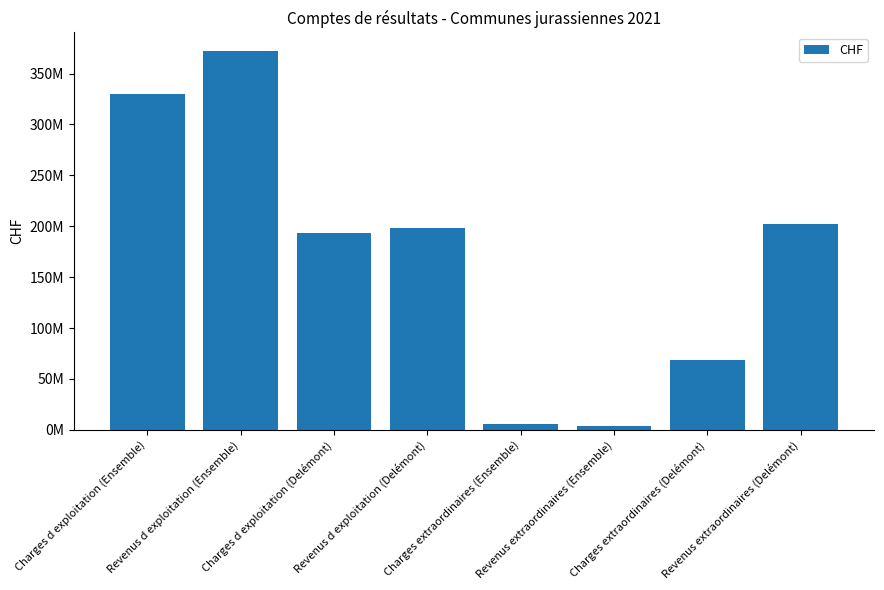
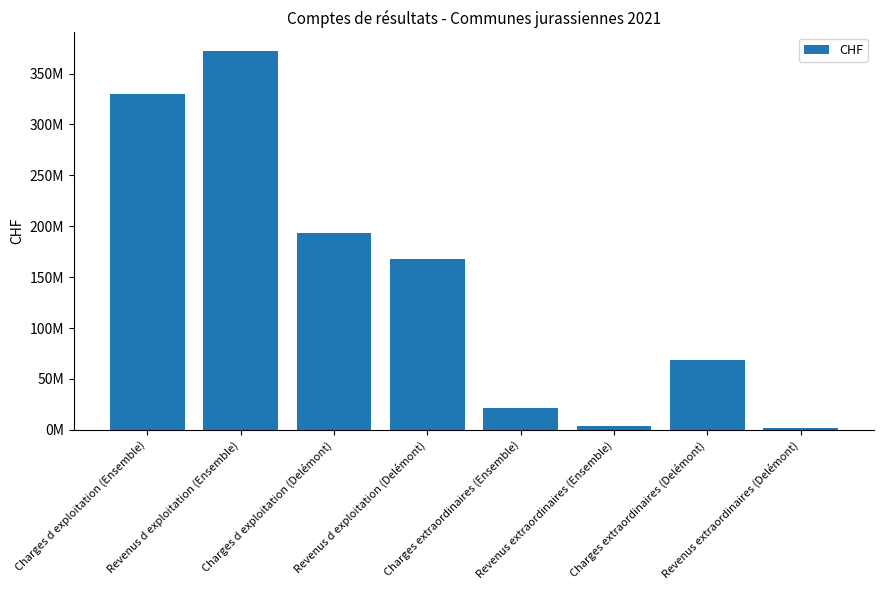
Revenus d exploitation (Delémont): 199000000 -> 168000000
Charges extraordinaires (Ensemble): 5000000 -> 21000000
Revenus extraordinaires (Delémont): 202000000 -> 1000000
